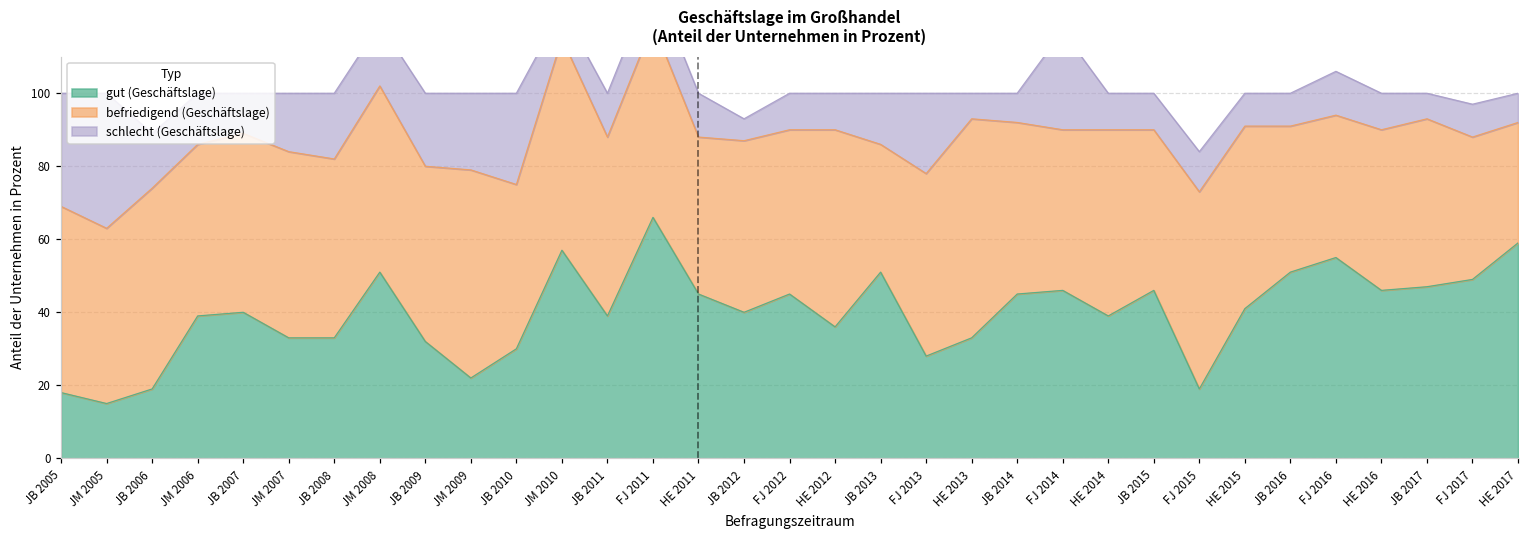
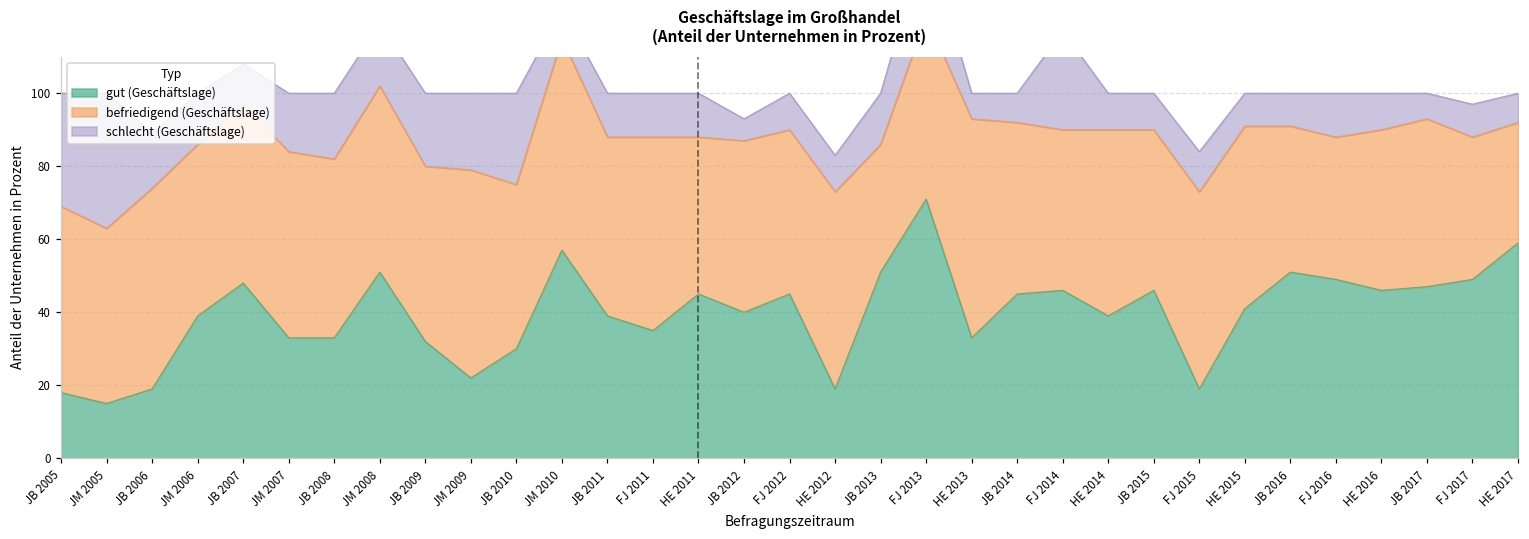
gut (Geschäftslage), JB 2007: 40 -> 48
gut (Geschäftslage), FJ 2011: 66 -> 35
gut (Geschäftslage), HE 2012: 36 -> 19
gut (Geschäftslage), FJ 2013: 28 -> 71
gut (Geschäftslage), FJ 2016: 55 -> 49
